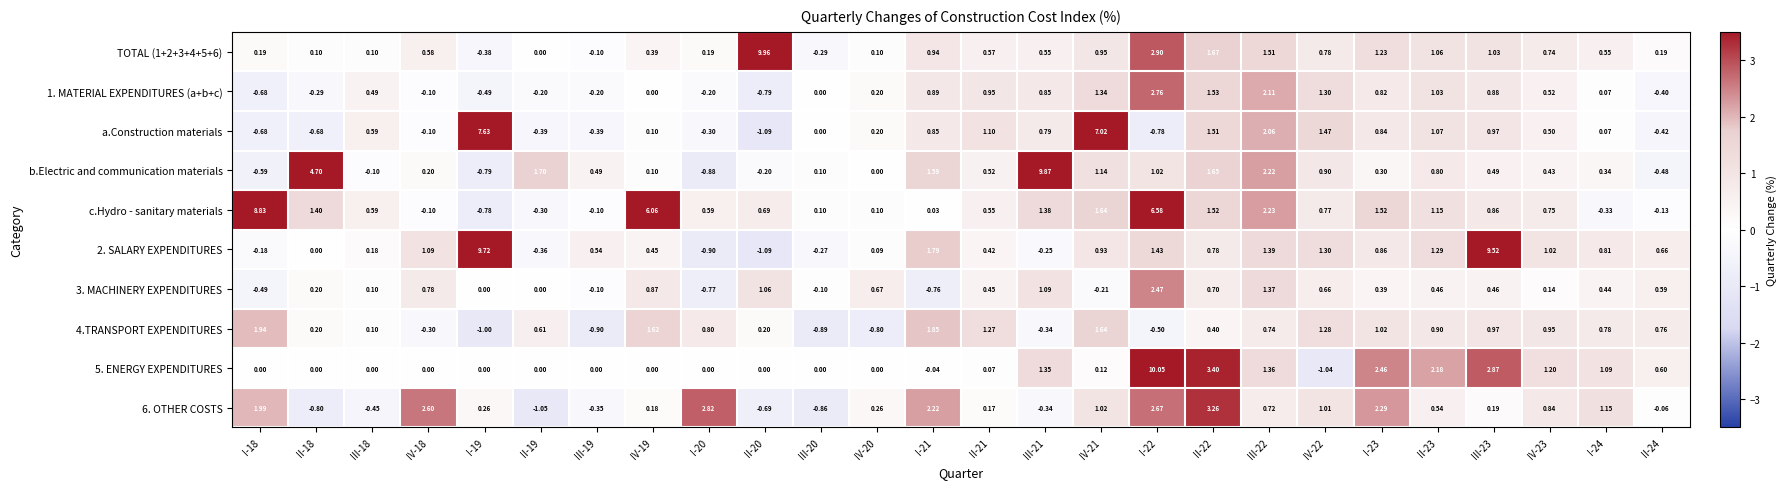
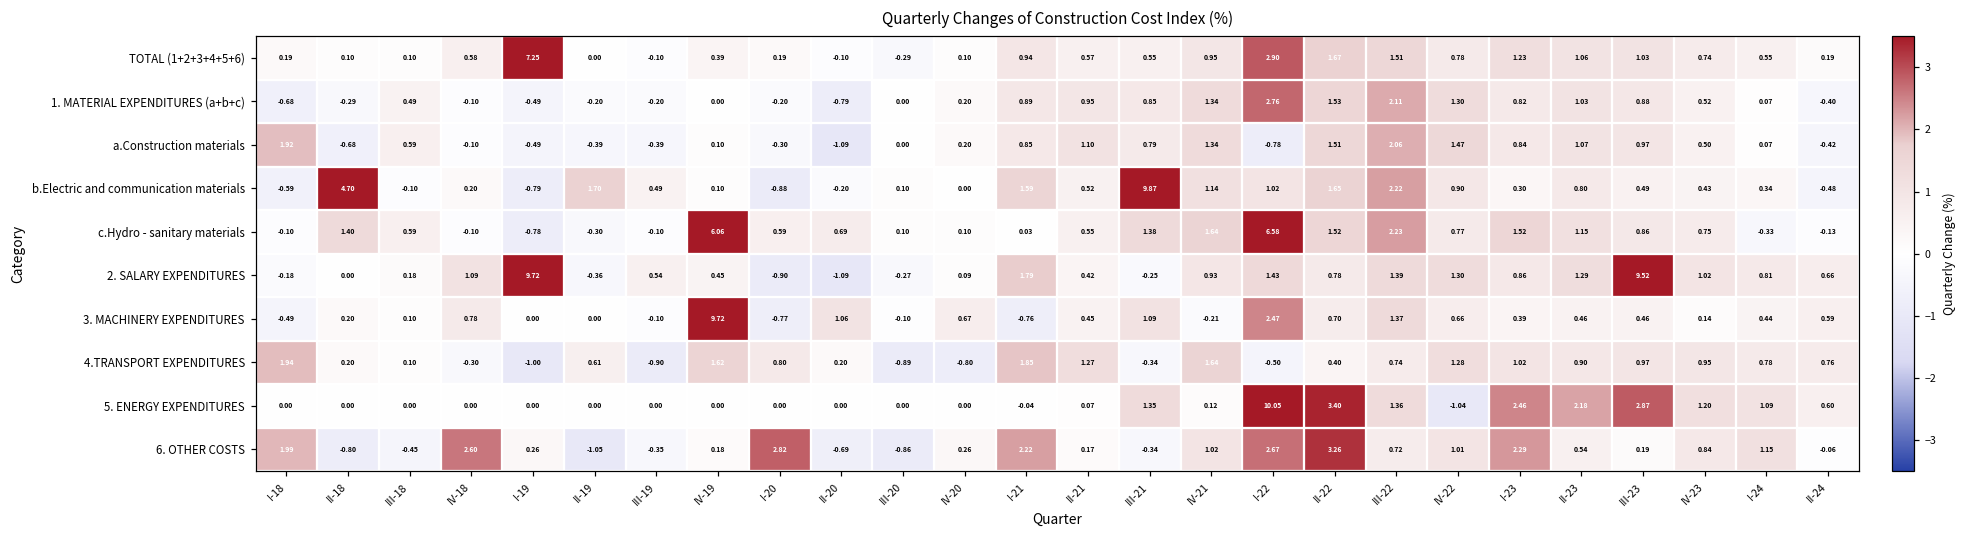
TOTAL (1+2+3+4+5+6), I-19: -0.38 -> 7.25
TOTAL (1+2+3+4+5+6), II-20: 9.96 -> -0.10
a.Construction materials, I-18: -0.68 -> 1.92
a.Construction materials, I-19: 7.63 -> -0.49
a.Construction materials, IV-21: 7.02 -> 1.34
c.Hydro - sanitary materials, I-18: 8.83 -> -0.10
3. MACHINERY EXPENDITURES, IV-19: 0.87 -> 9.72
